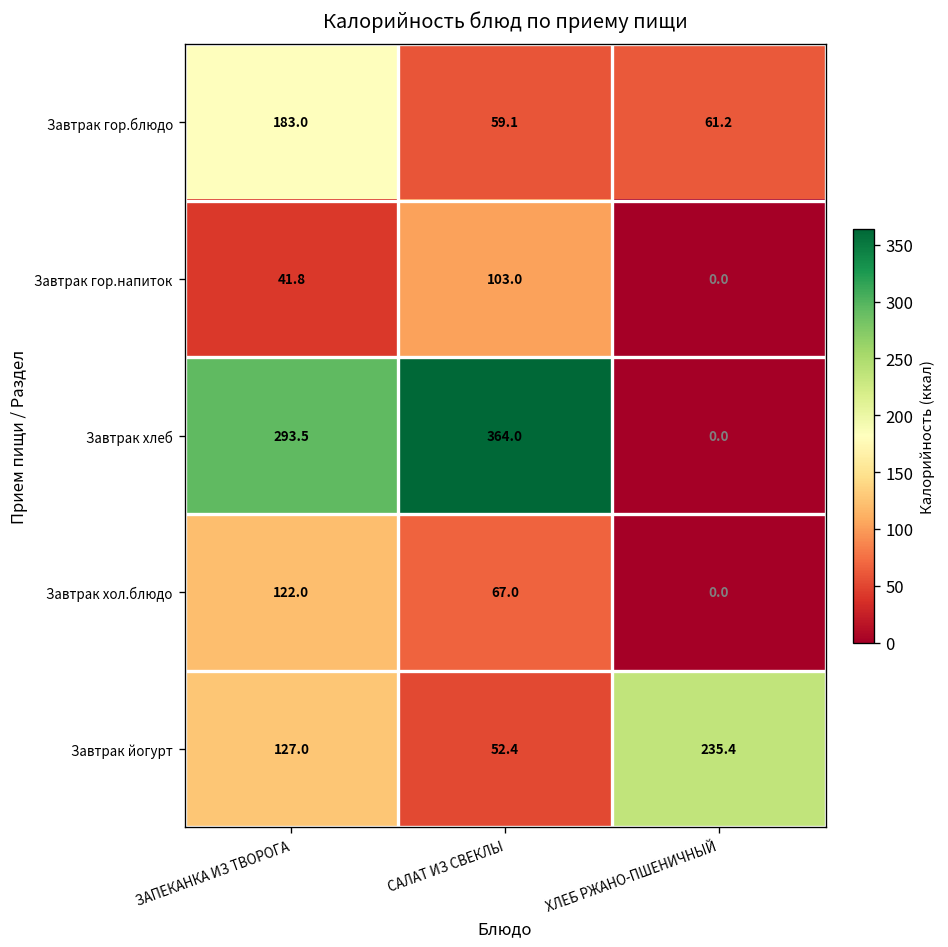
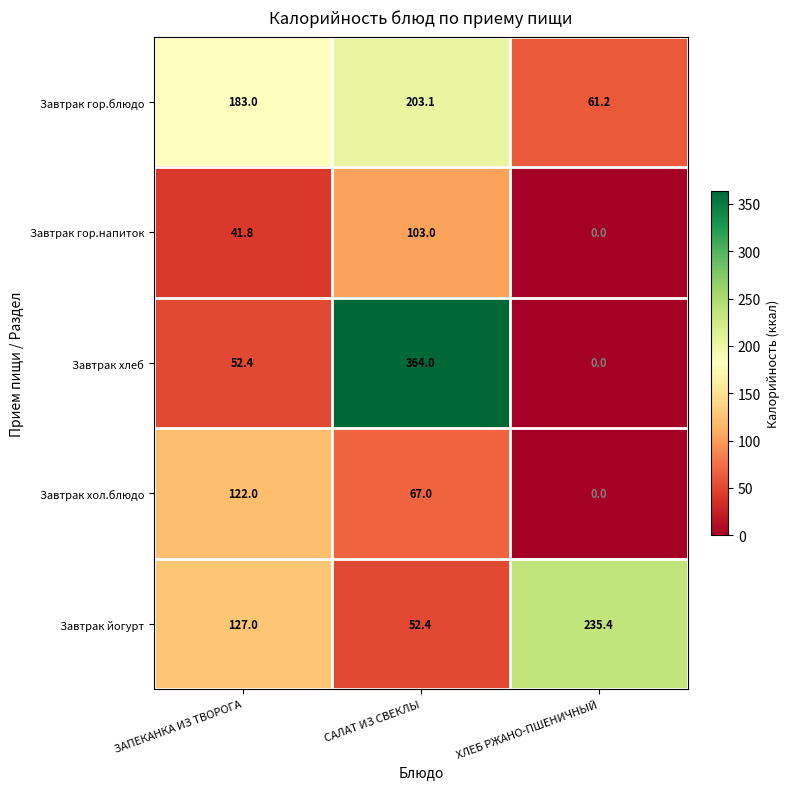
Завтрак гор.блюдо, САЛАТ ИЗ СВЕКЛЫ: 59.1 -> 203.1
Завтрак хлеб, ЗАПЕКАНКА ИЗ ТВОРОГА: 293.5 -> 52.4
